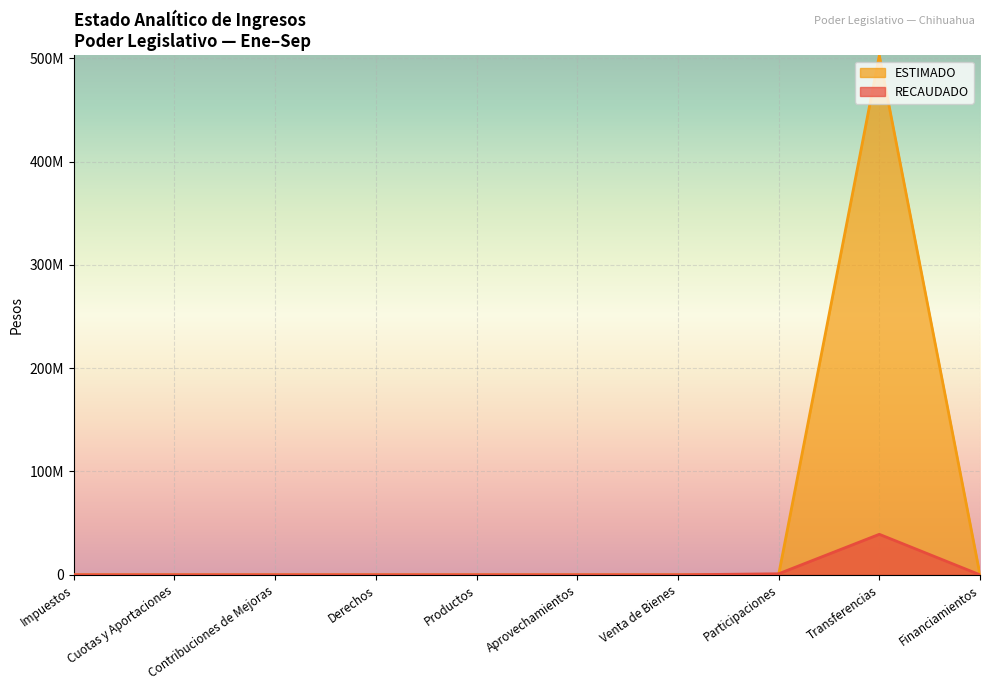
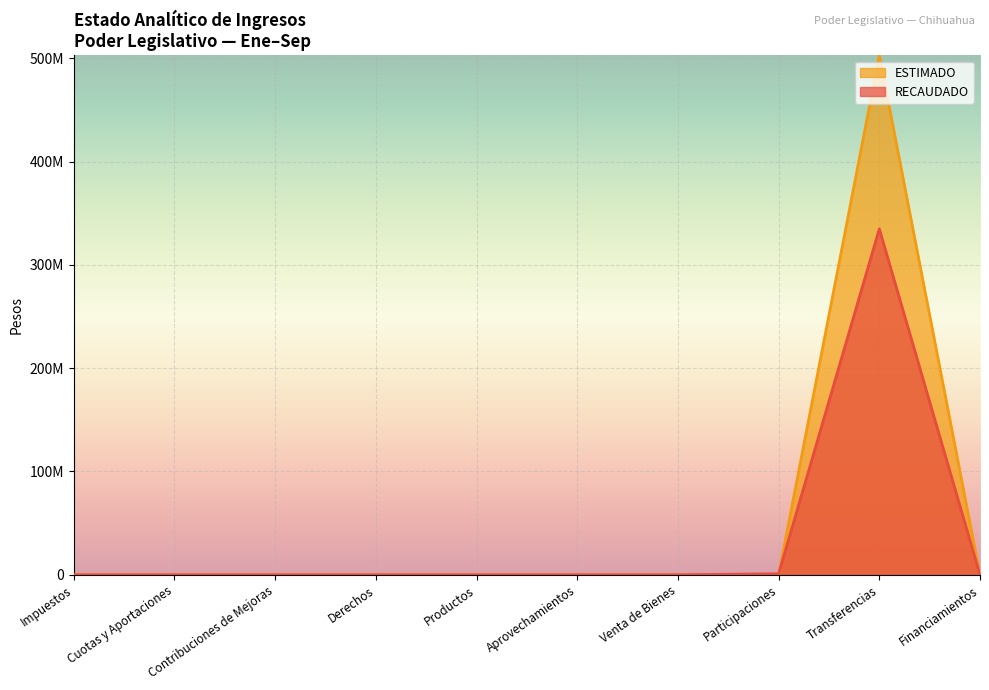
RECAUDADO, Transferencias: 39000000 -> 335000000
